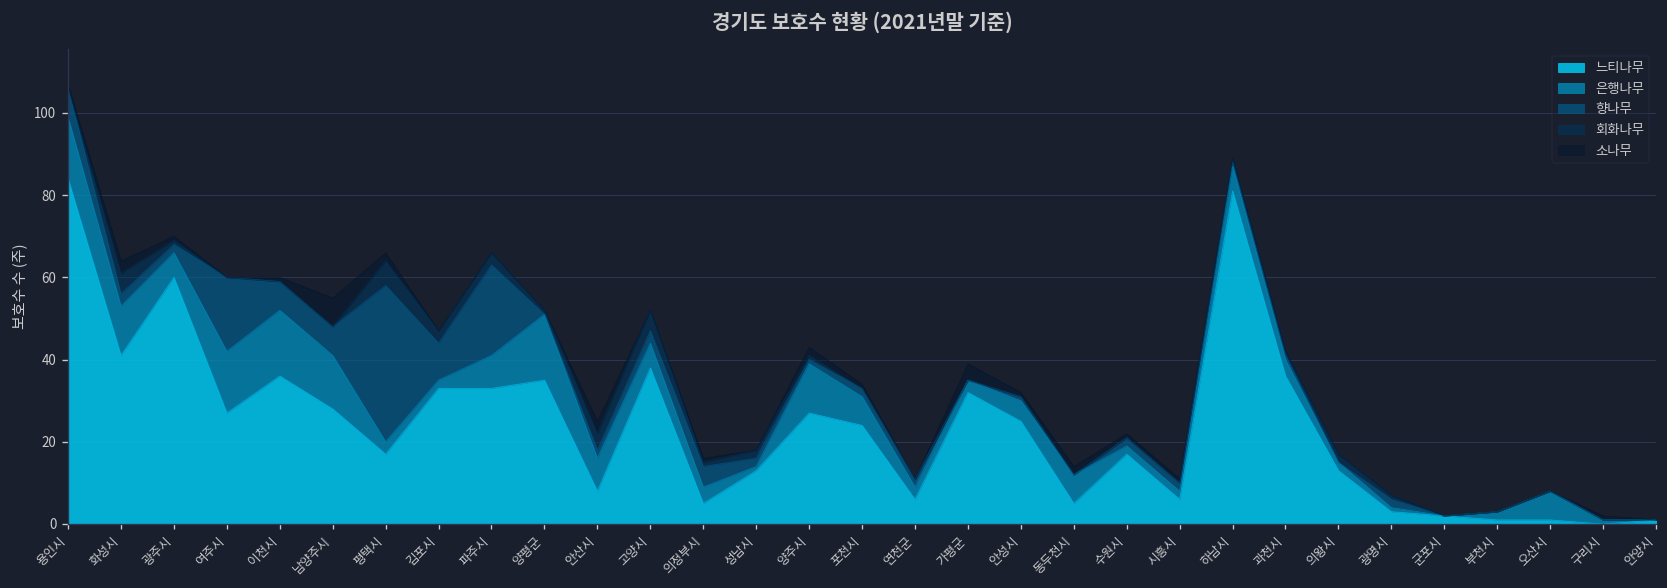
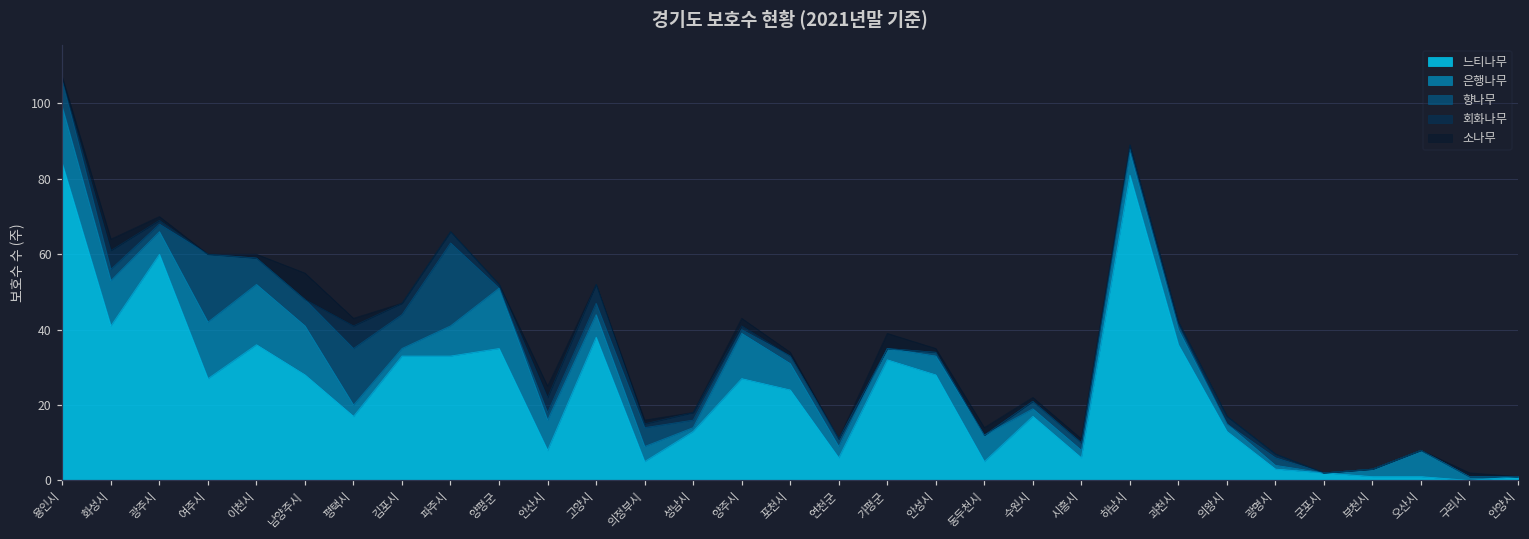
향나무, 평택시: 38 -> 15
느티나무, 안성시: 25 -> 28
